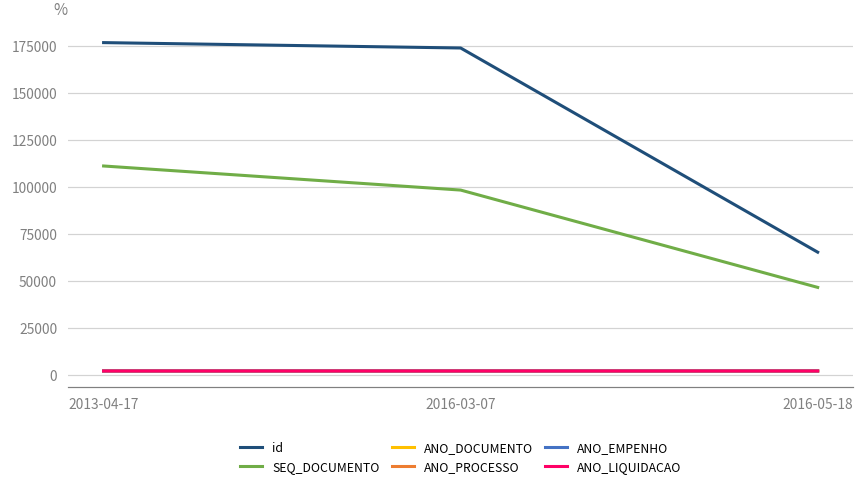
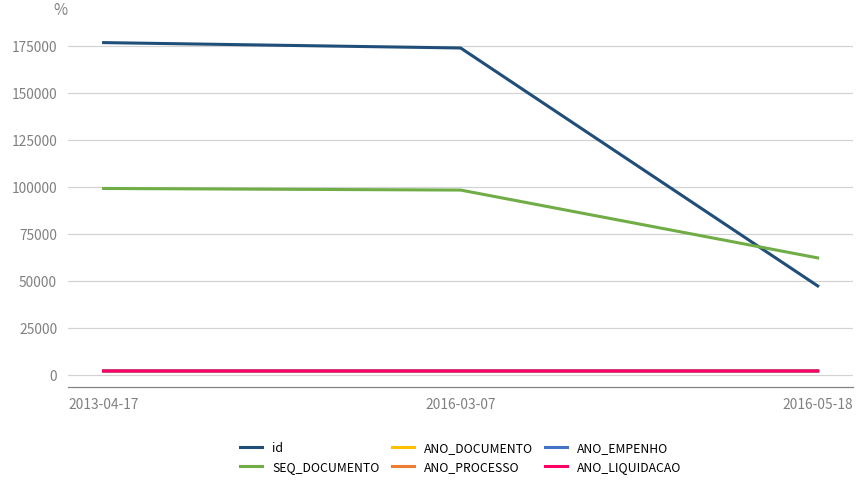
SEQ_DOCUMENTO, 2013-04-17: 111000 -> 99000
id, 2016-05-18: 65000 -> 47000
SEQ_DOCUMENTO, 2016-05-18: 46000 -> 62000
